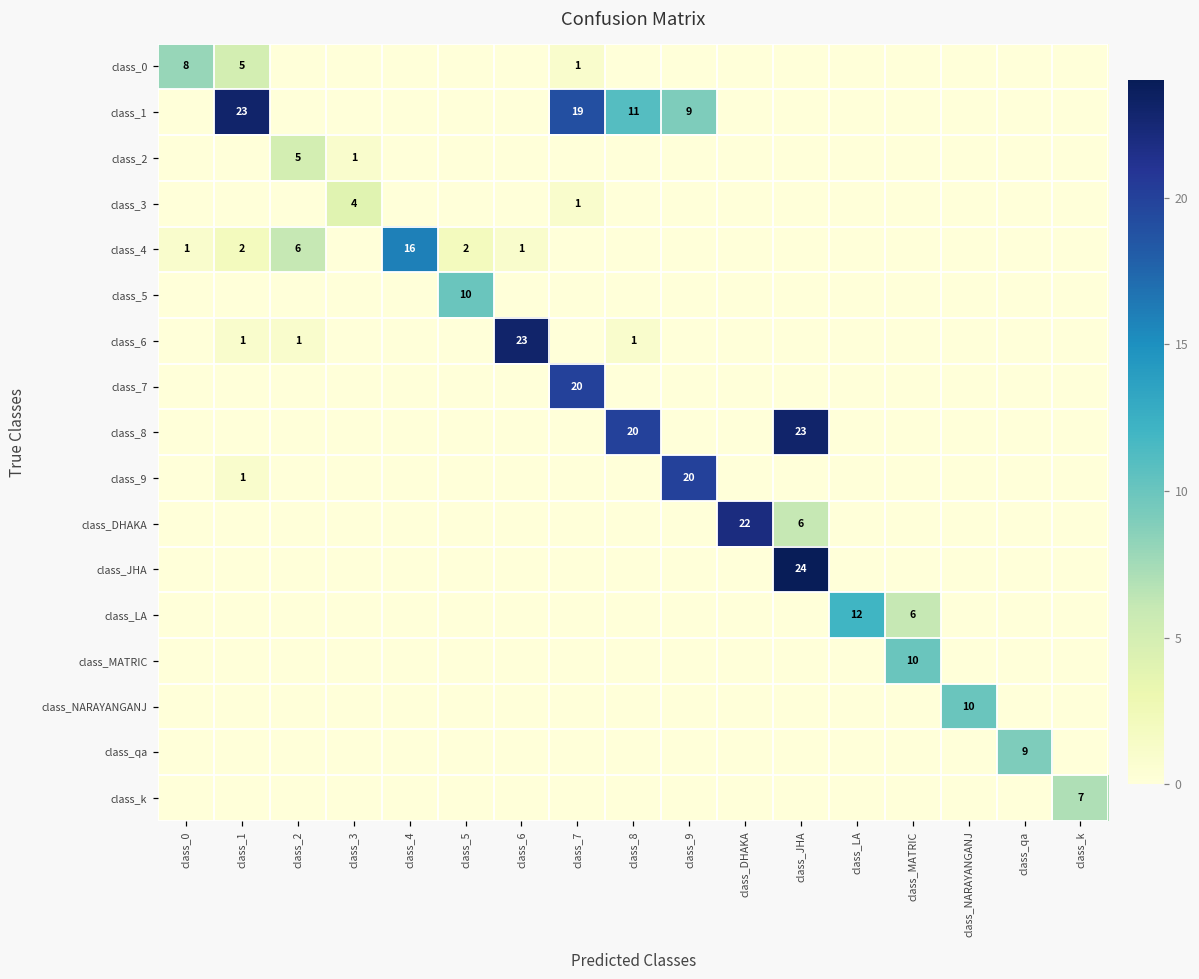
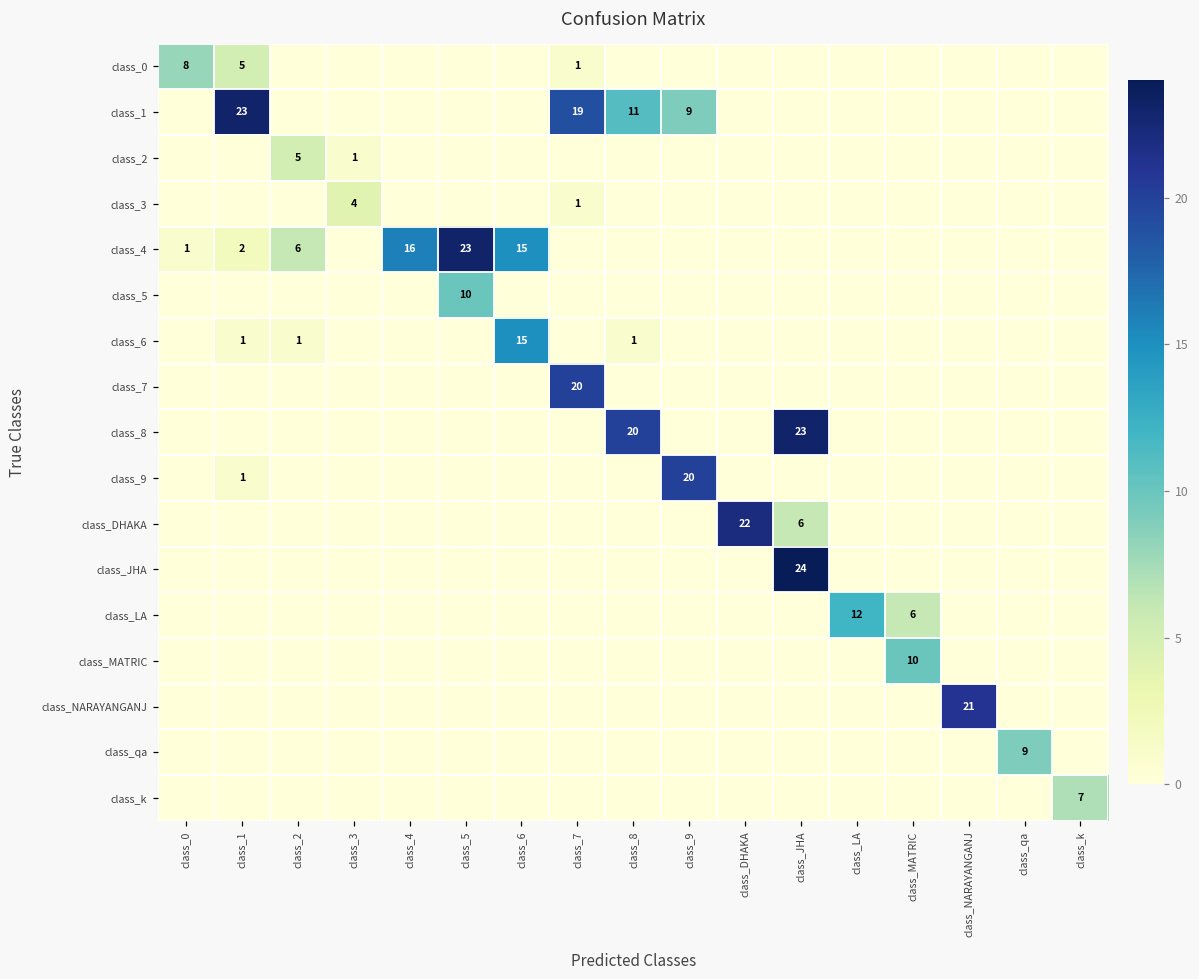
class_4, class_5: 2 -> 23
class_4, class_6: 1 -> 15
class_6, class_6: 23 -> 15
class_NARAYANGANJ, class_NARAYANGANJ: 10 -> 21
